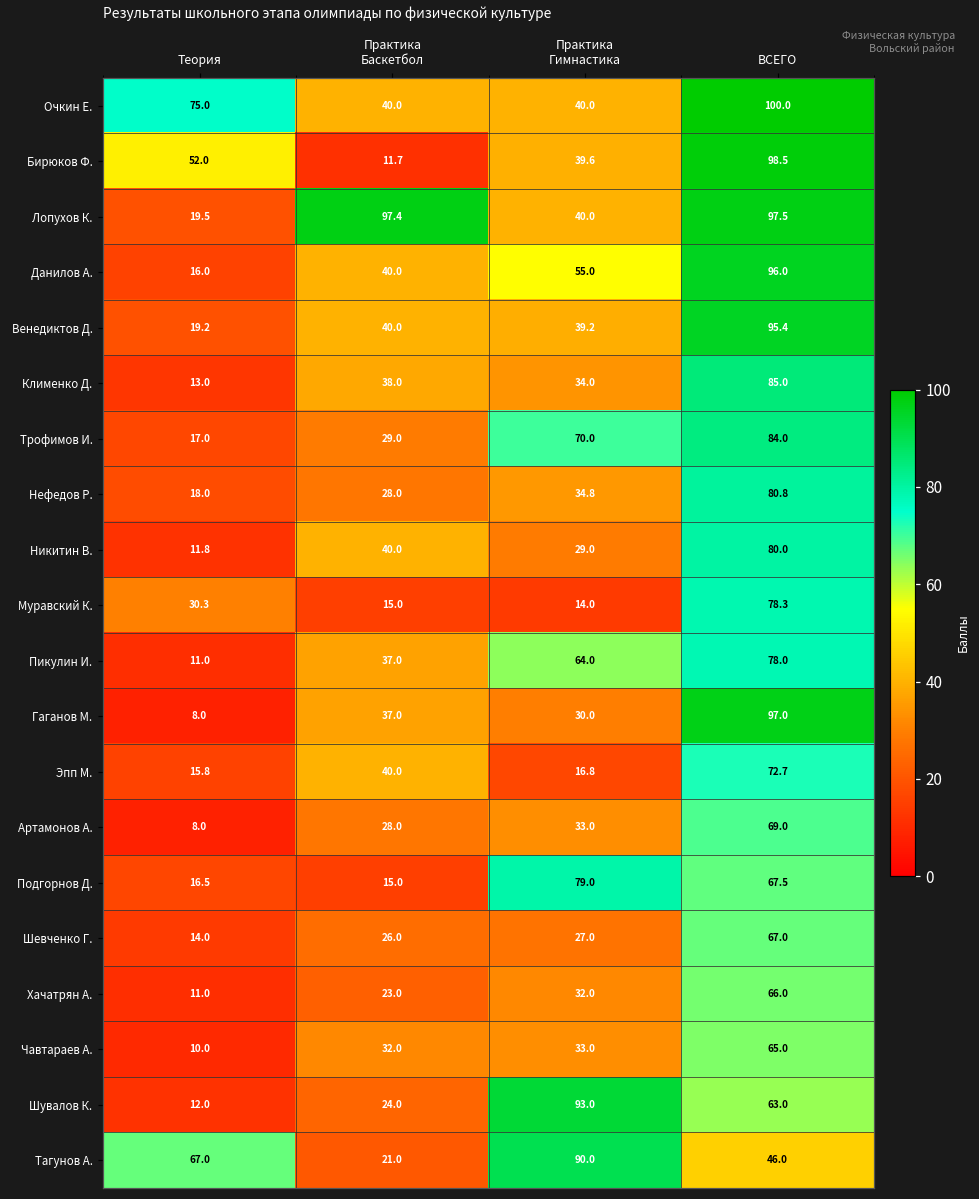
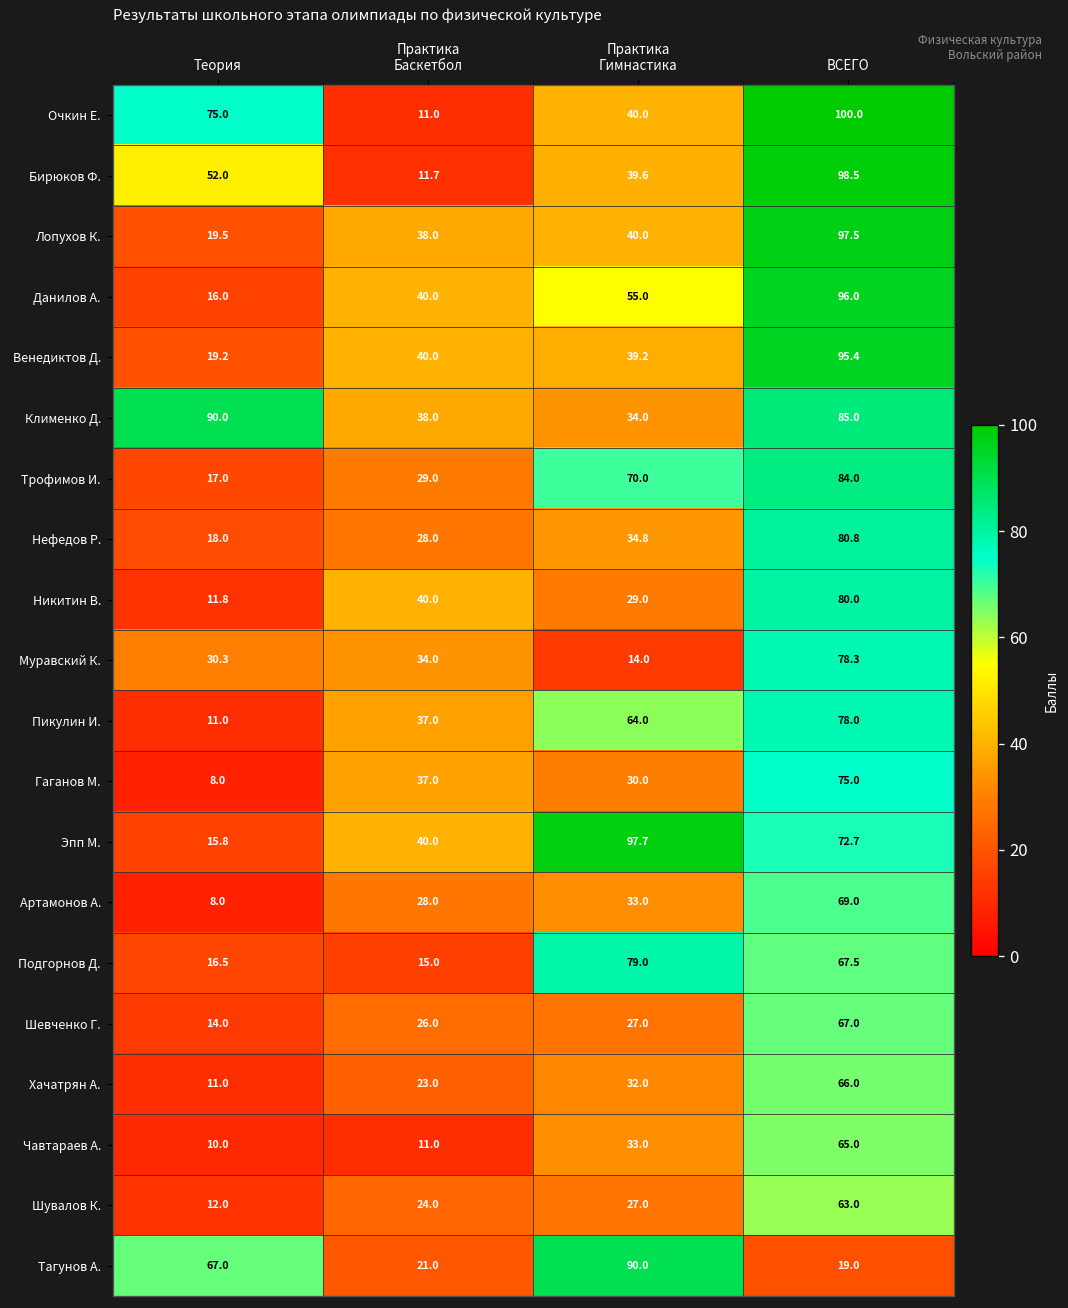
Очкин Е., Практика Баскетбол: 40.0 -> 11.0
Лопухов К., Практика Баскетбол: 97.4 -> 38.0
Клименко Д., Теория: 13.0 -> 90.0
Муравский К., Практика Баскетбол: 15.0 -> 34.0
Гаганов М., ВСЕГО: 97.0 -> 75.0
Эпп М., Практика Гимнастика: 16.8 -> 97.7
Чавтараев А., Практика Баскетбол: 32.0 -> 11.0
Шувалов К., Практика Гимнастика: 93.0 -> 27.0
Тагунов А., ВСЕГО: 46.0 -> 19.0
